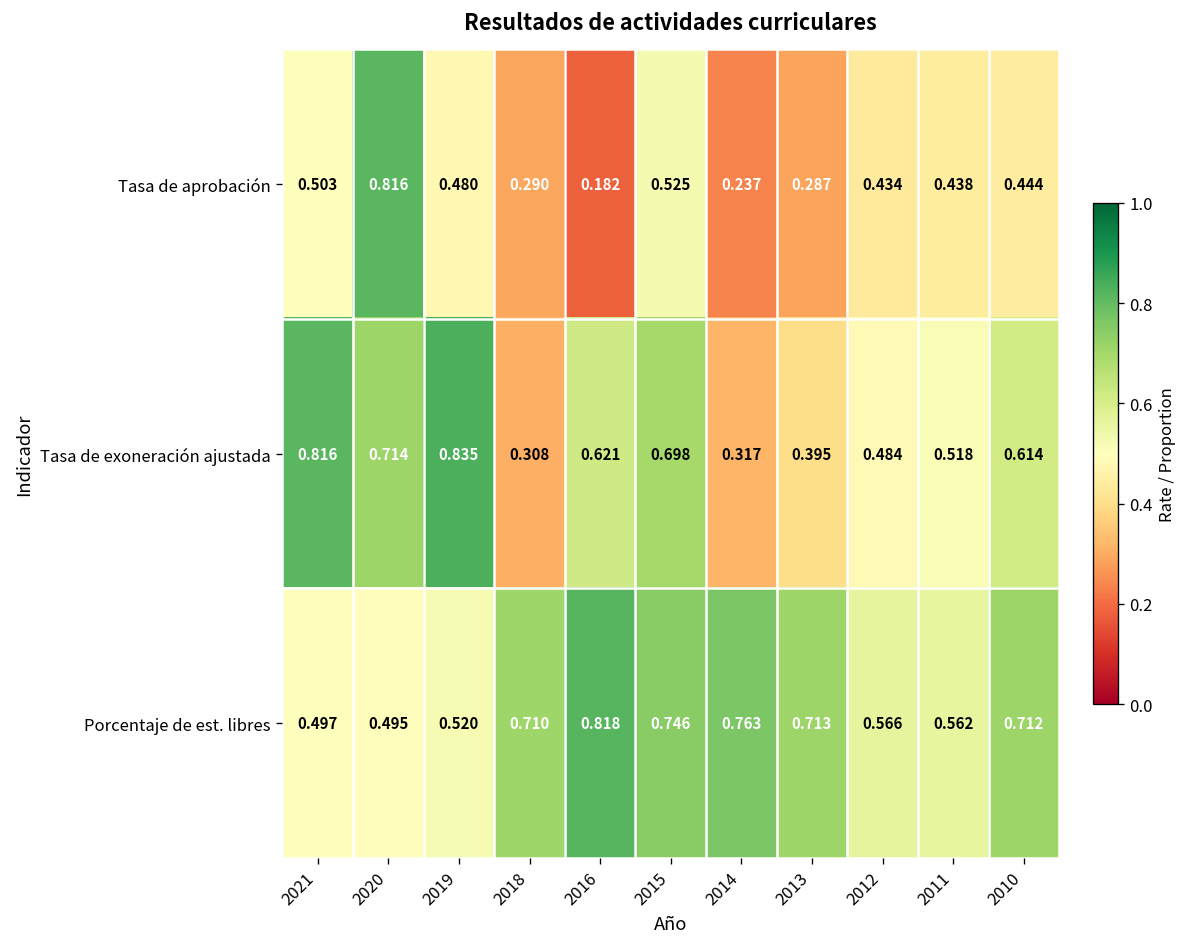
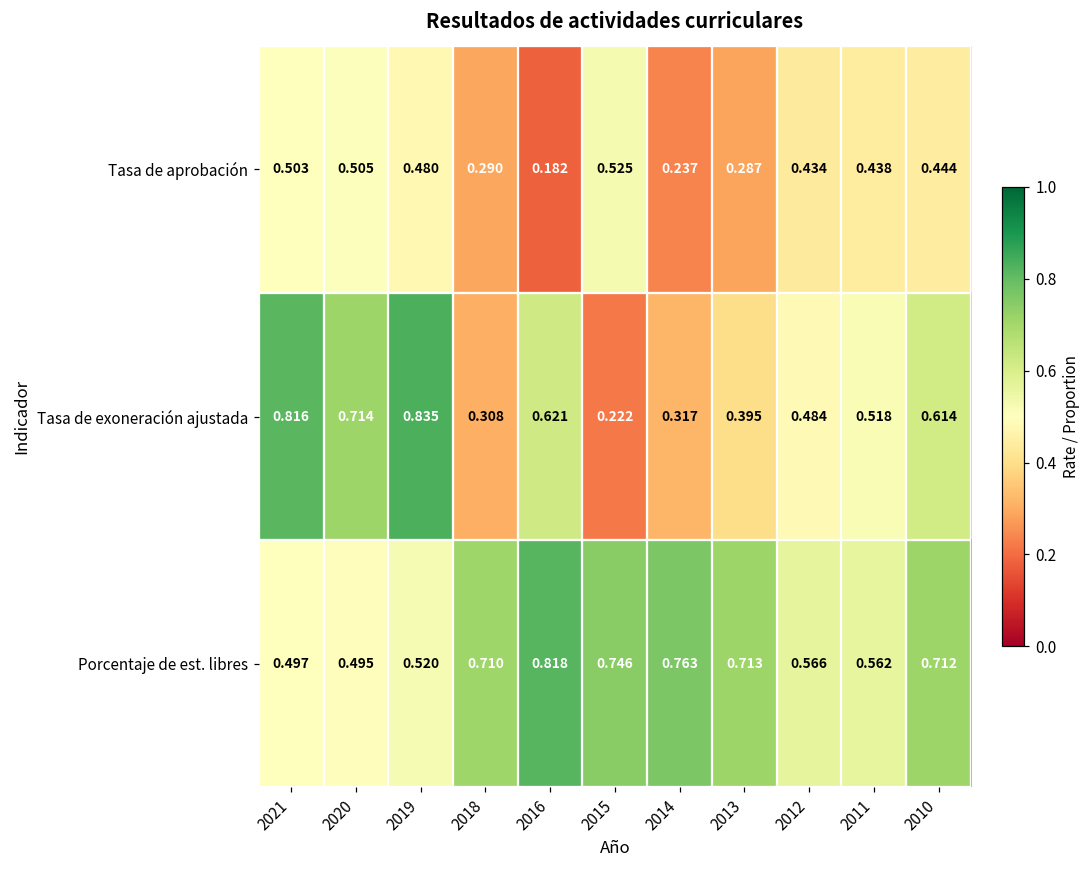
Tasa de aprobación, 2020: 0.816 -> 0.505
Tasa de exoneración ajustada, 2015: 0.698 -> 0.222
